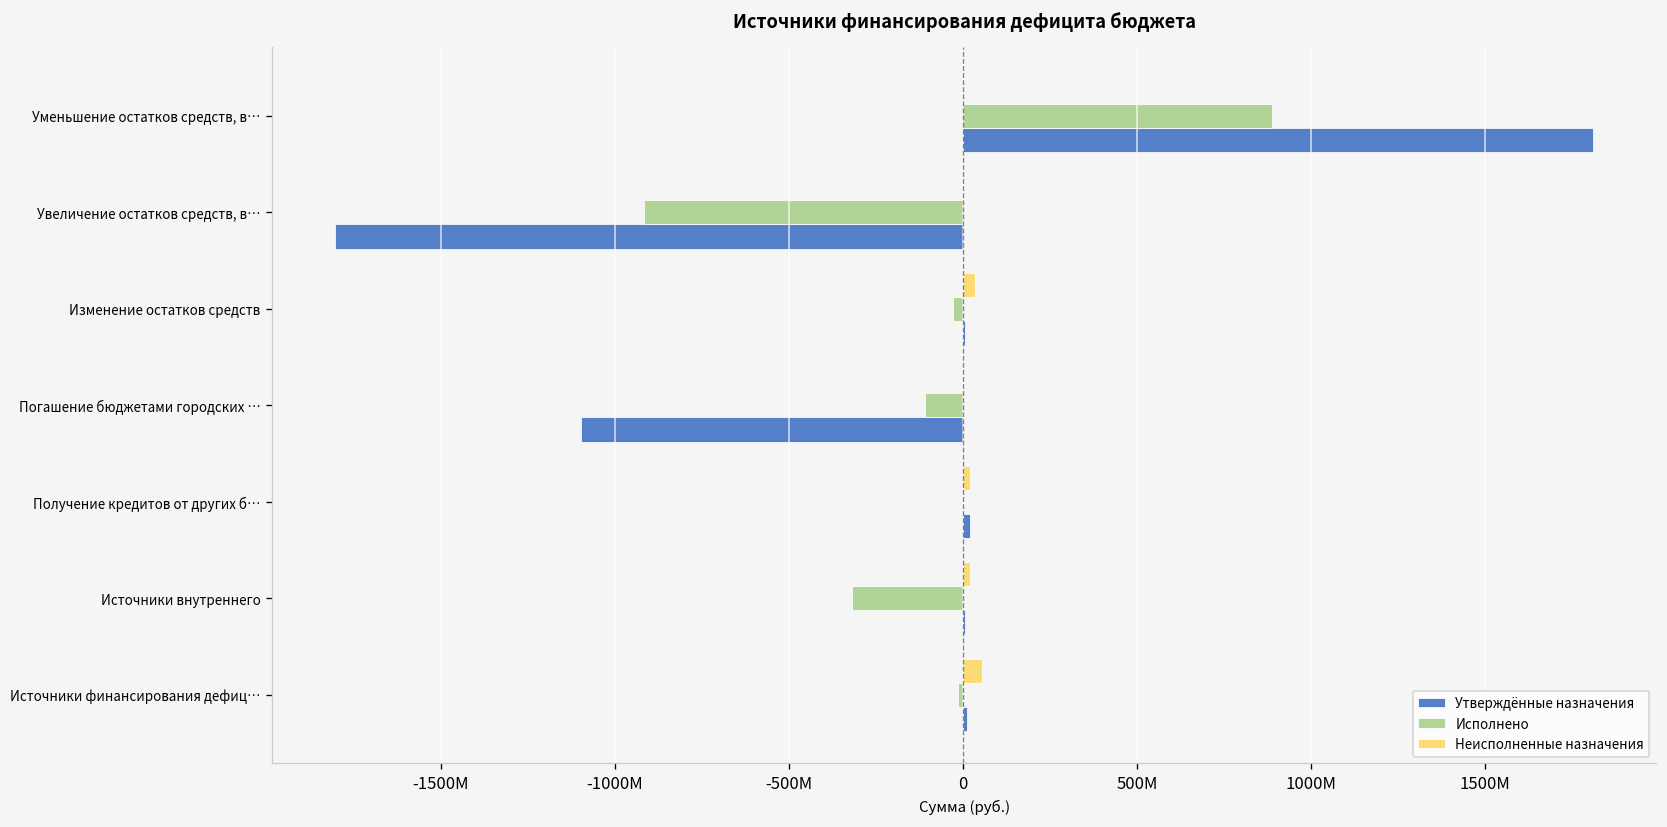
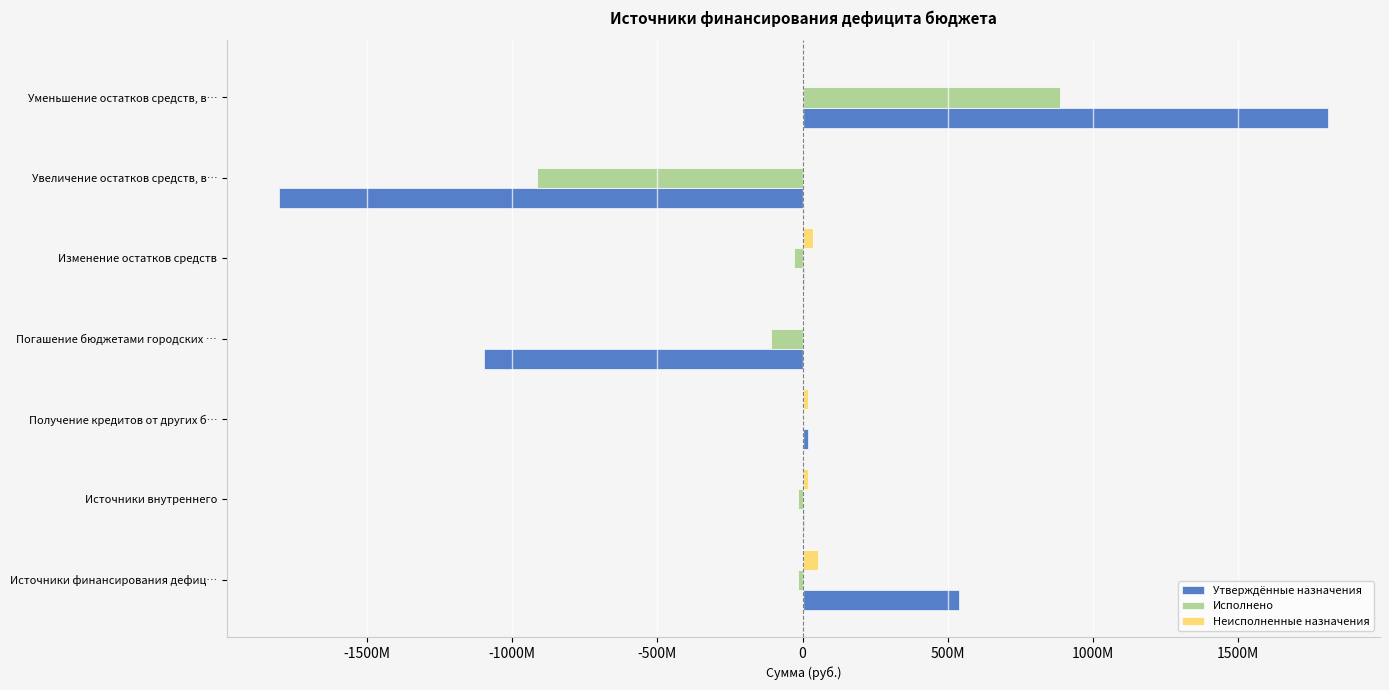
Исполнено, Источники внутреннего: -320000000 -> -20000000
Утверждённые назначения, Источники финансирования дефиц…: 10000000 -> 540000000
